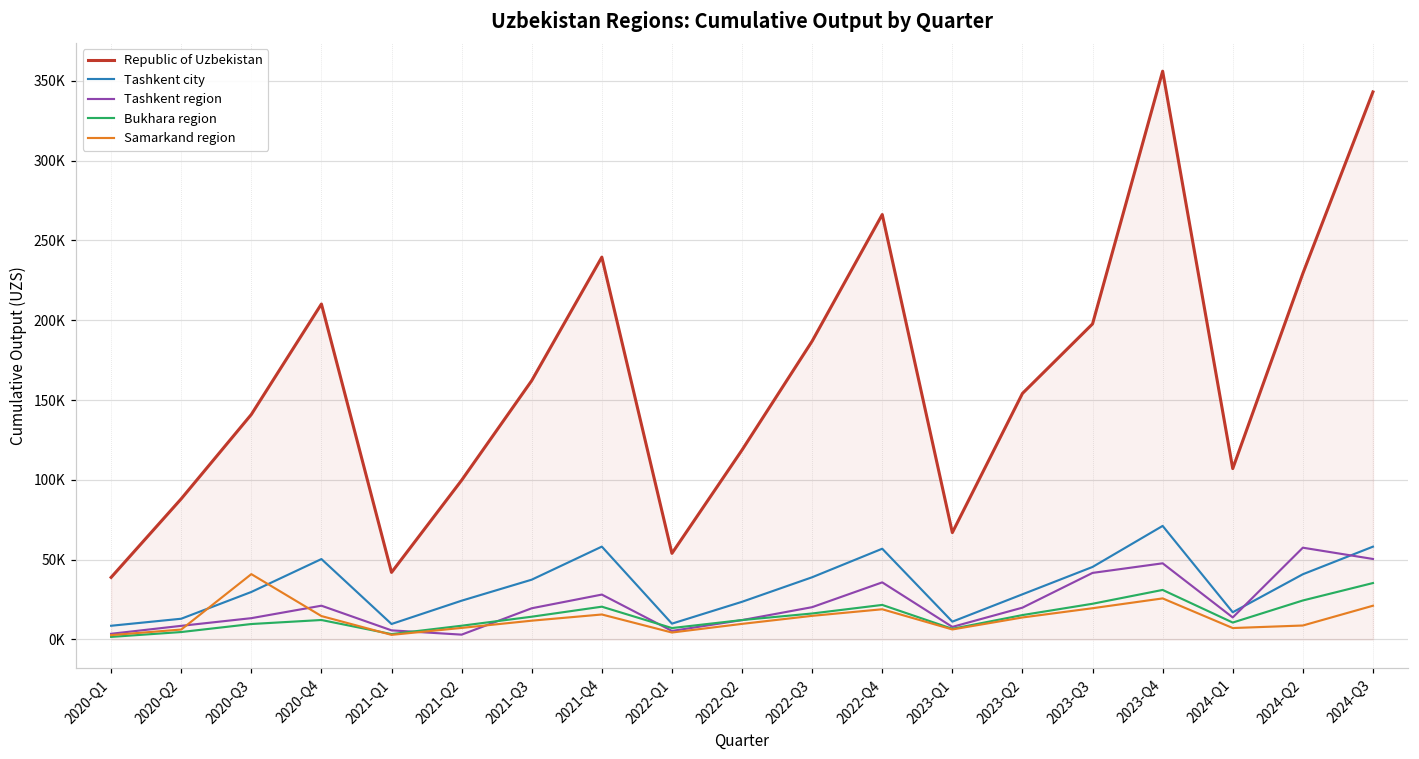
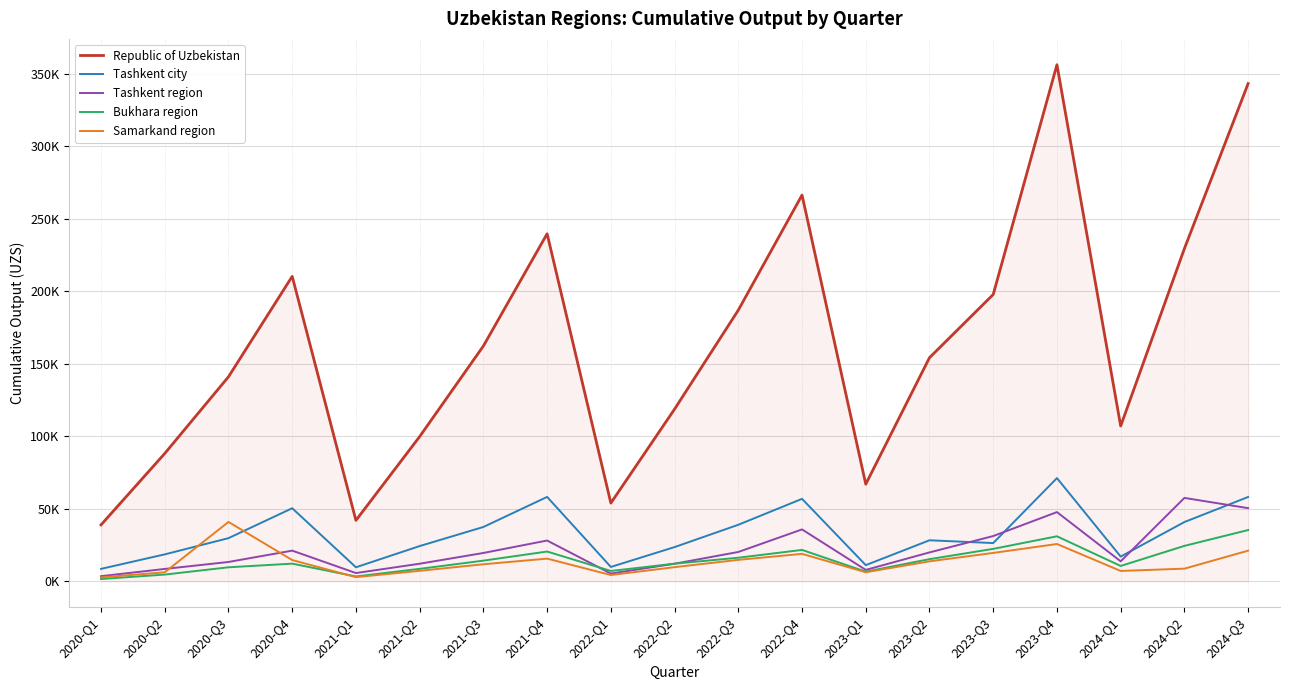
Tashkent city, 2020-Q2: 13000 -> 19000
Tashkent region, 2021-Q2: 3000 -> 12000
Tashkent city, 2023-Q3: 45000 -> 26000
Tashkent region, 2023-Q3: 42000 -> 31000
